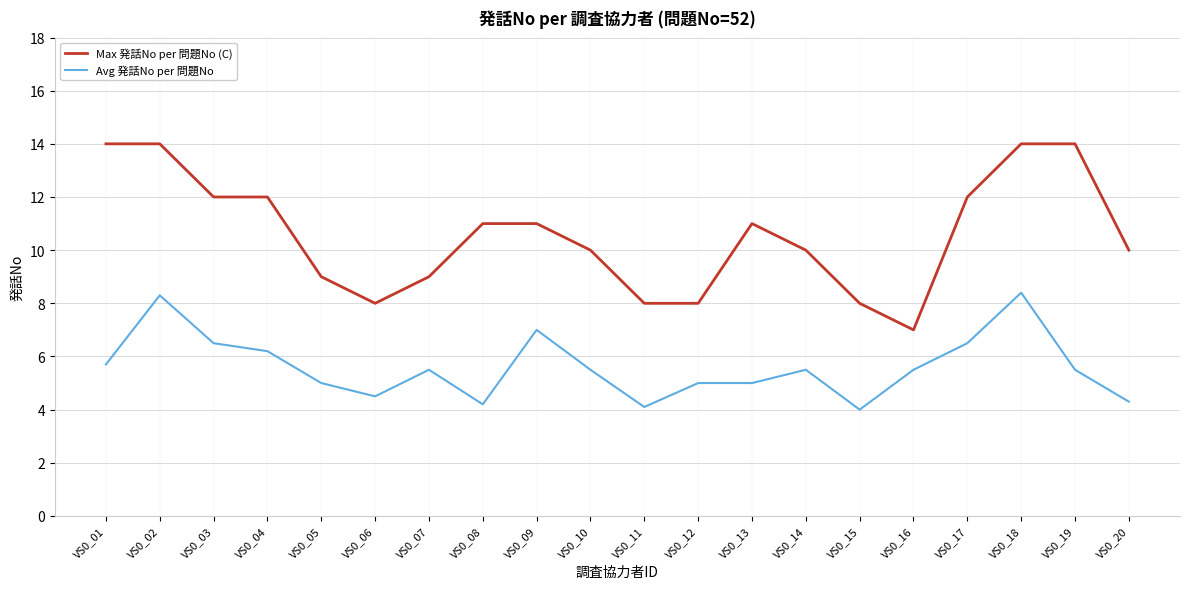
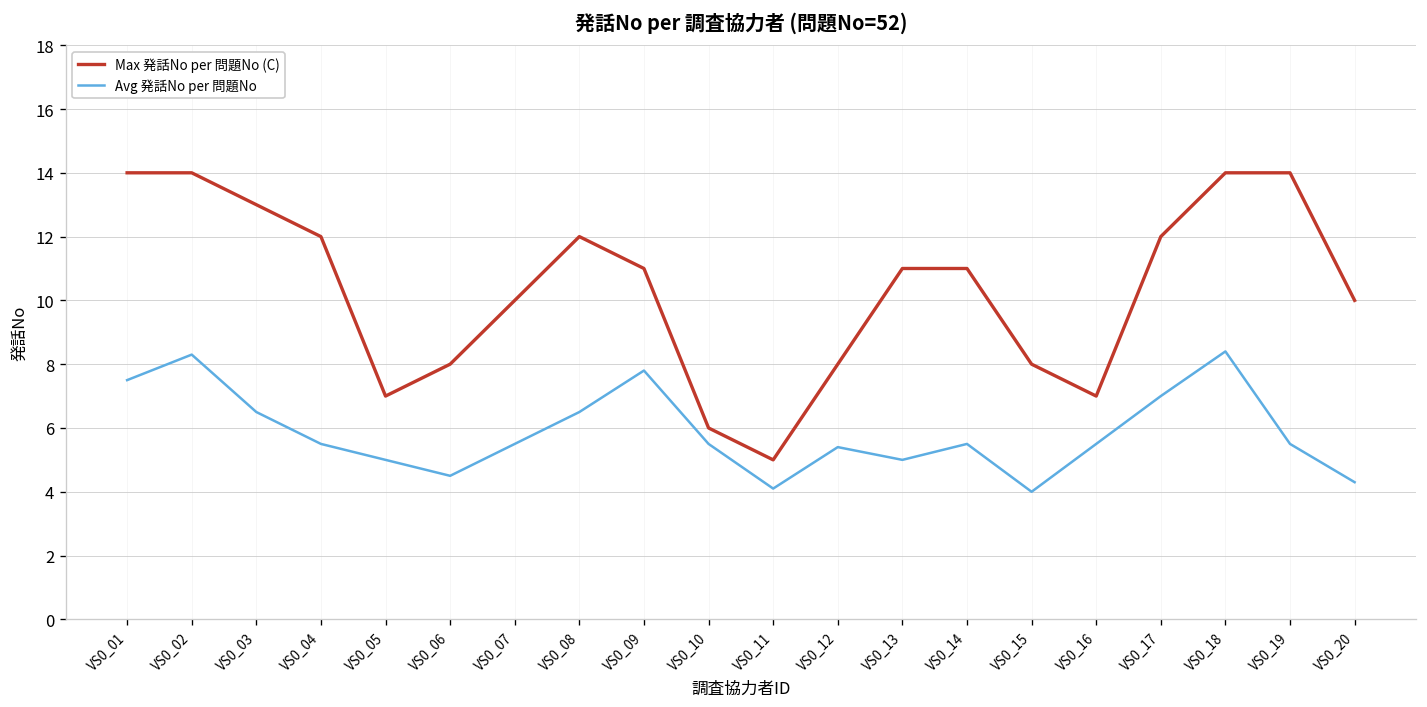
Avg 発話No per 問題No, VS0_01: 5.7 -> 7.5
Max 発話No per 問題No (C), VS0_03: 12 -> 13
Avg 発話No per 問題No, VS0_04: 6.2 -> 5.5
Max 発話No per 問題No (C), VS0_05: 9 -> 7
Max 発話No per 問題No (C), VS0_07: 9 -> 10
Max 発話No per 問題No (C), VS0_08: 11 -> 12
Avg 発話No per 問題No, VS0_08: 4.2 -> 6.5
Avg 発話No per 問題No, VS0_09: 7.0 -> 7.8
Max 発話No per 問題No (C), VS0_10: 10 -> 6
Max 発話No per 問題No (C), VS0_11: 8 -> 5
Avg 発話No per 問題No, VS0_12: 5.0 -> 5.4
Max 発話No per 問題No (C), VS0_14: 10 -> 11
Avg 発話No per 問題No, VS0_17: 6.5 -> 7.0
